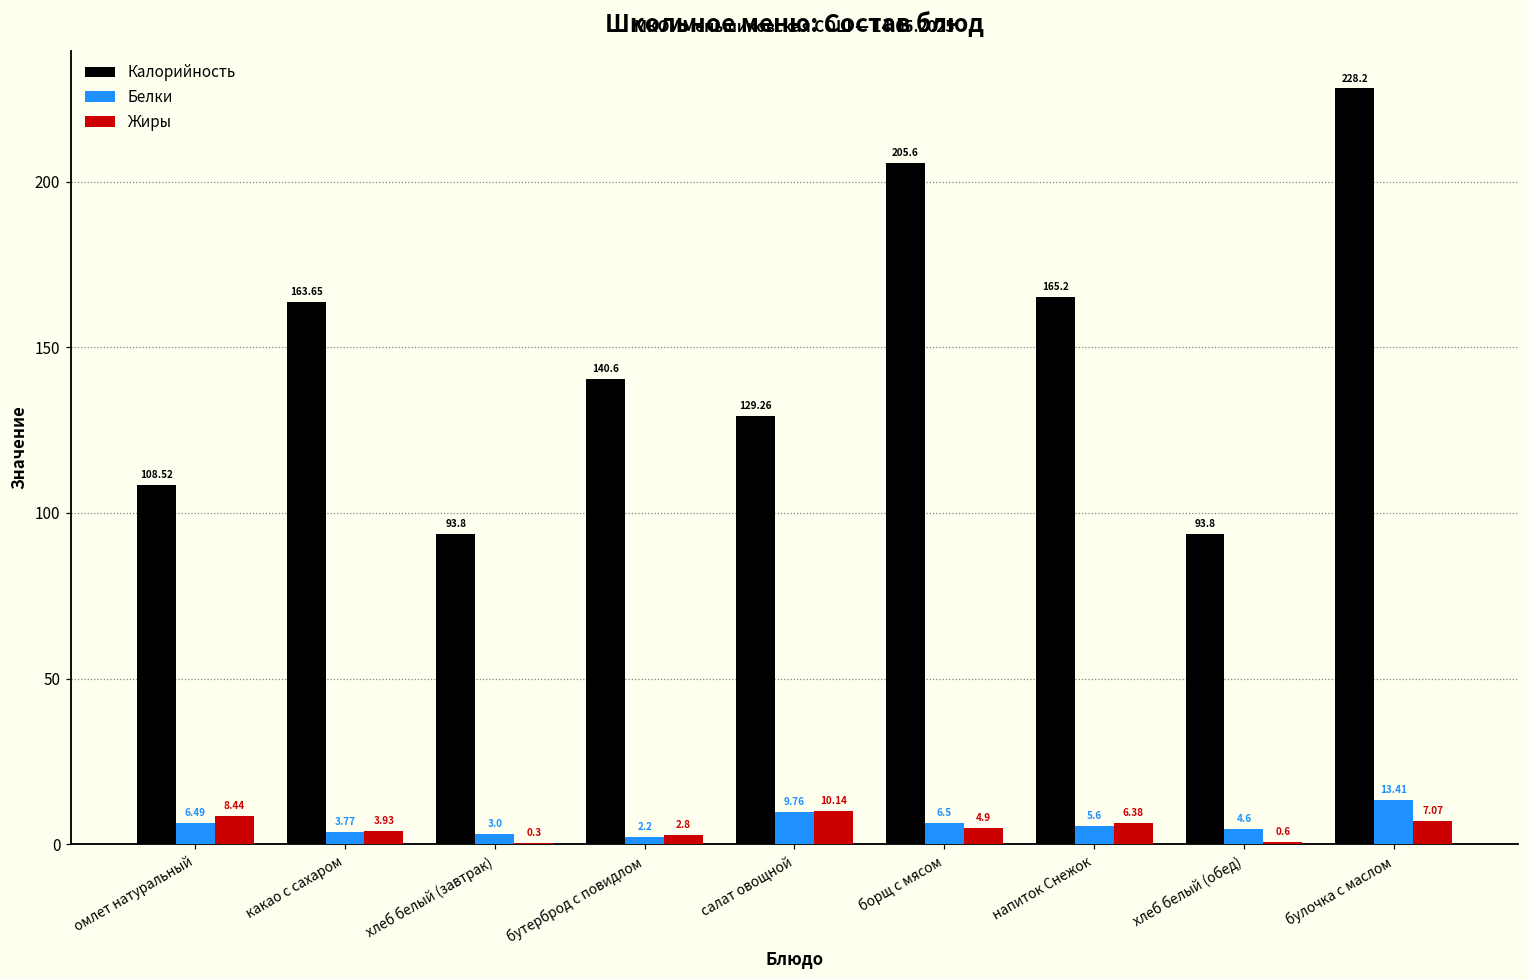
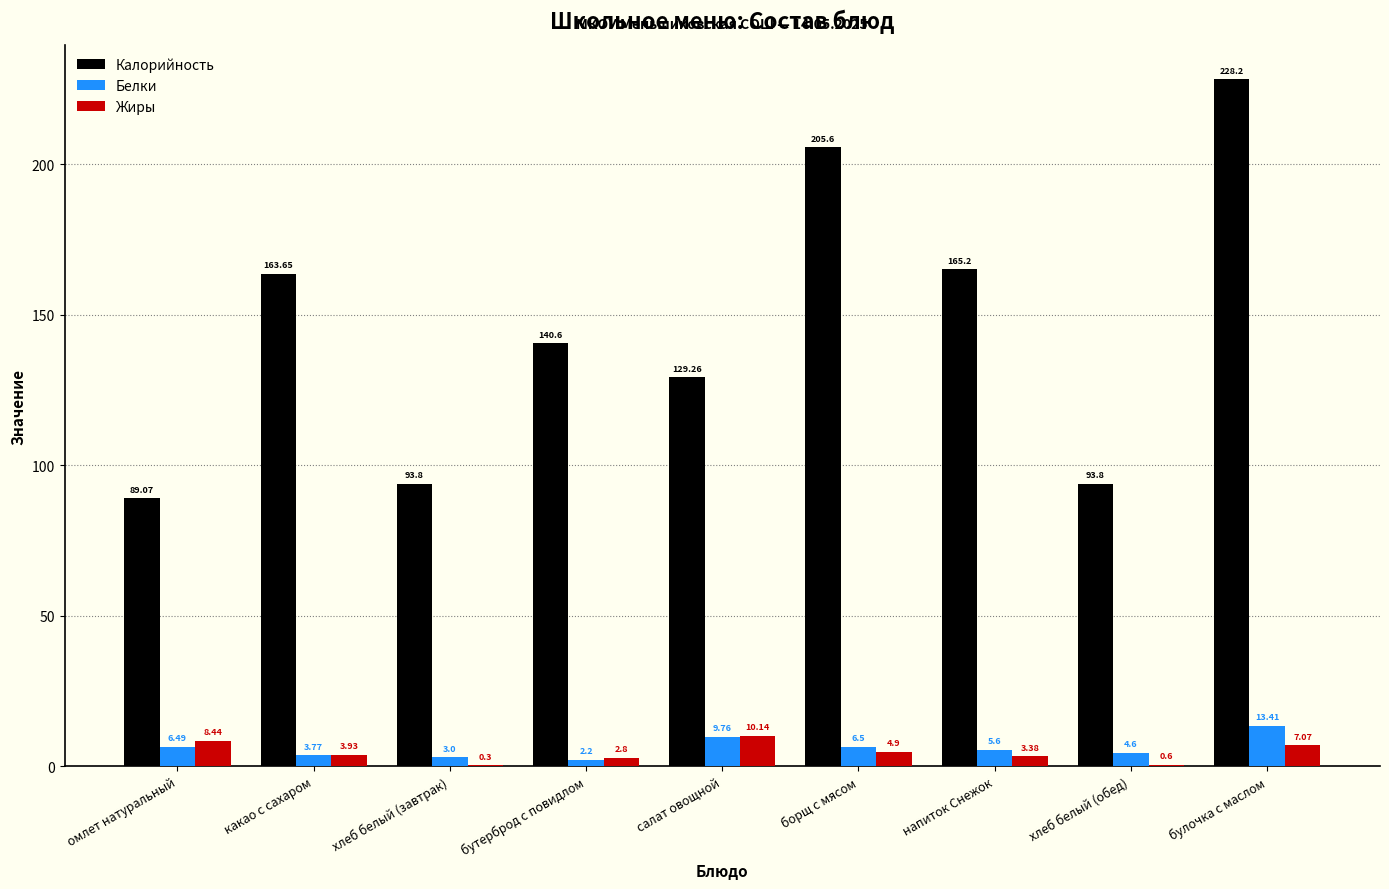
Калорийность, омлет натуральный: 108.52 -> 89.07
Жиры, напиток Снежок: 6.38 -> 3.38
